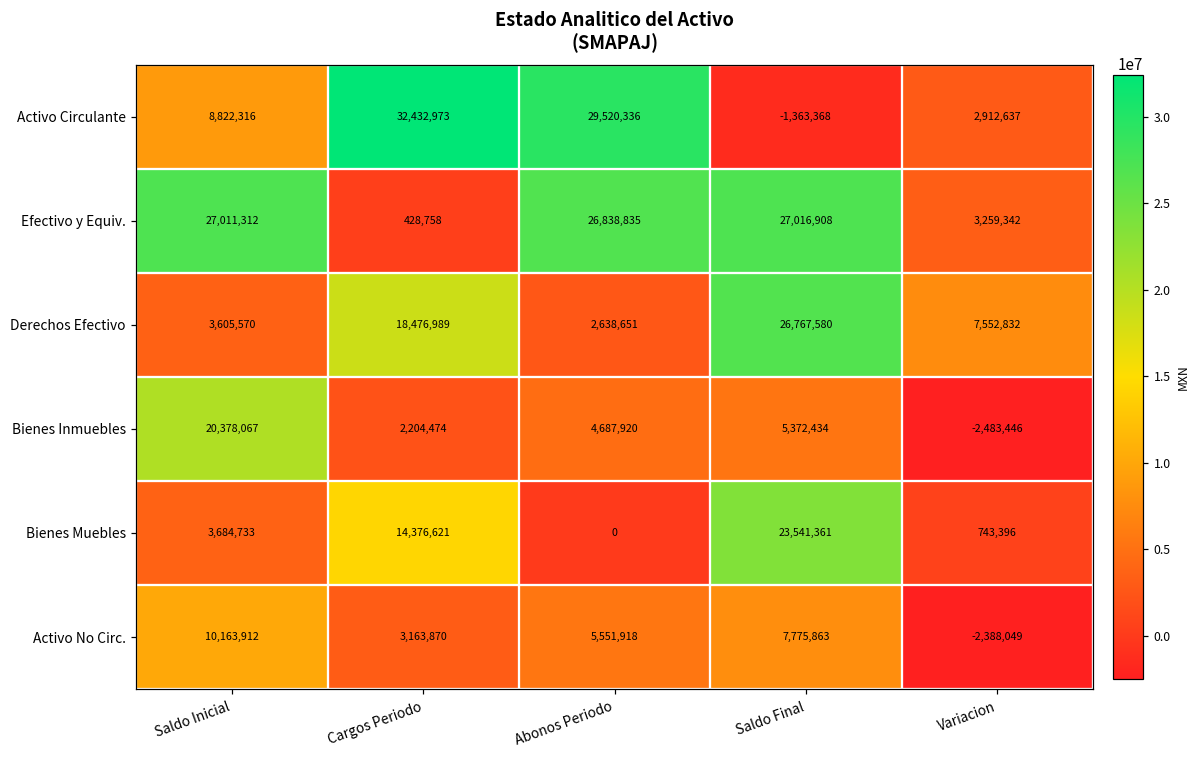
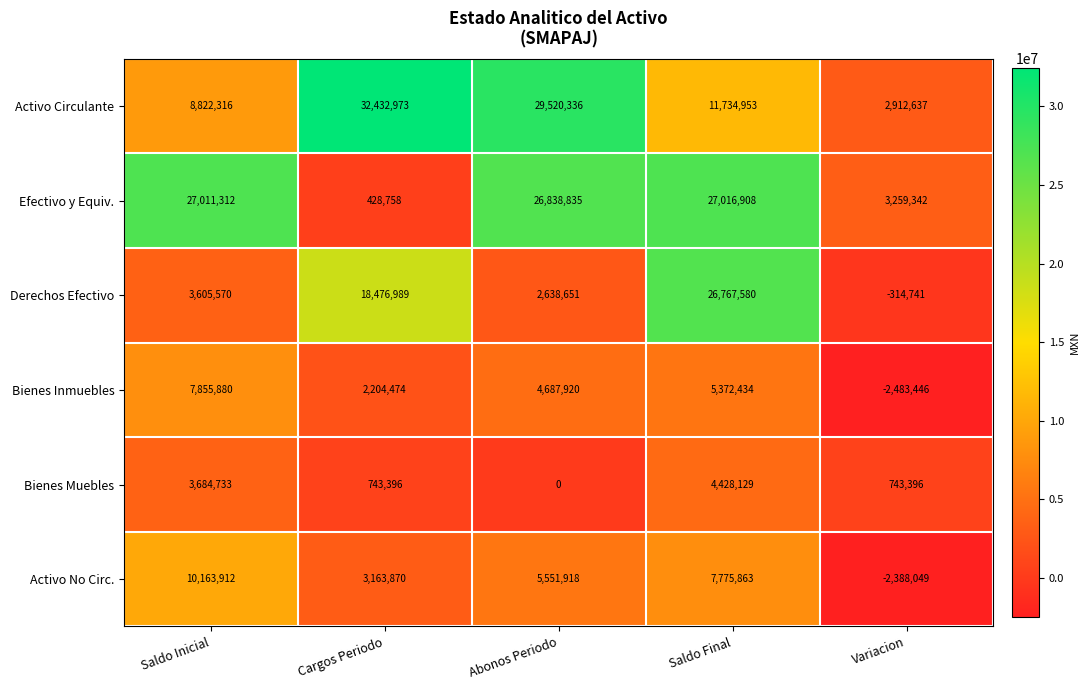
Activo Circulante, Saldo Final: -1,363,368 -> 11,734,953
Derechos Efectivo, Variacion: 7,552,832 -> -314,741
Bienes Inmuebles, Saldo Inicial: 20,378,067 -> 7,855,880
Bienes Muebles, Cargos Periodo: 14,376,621 -> 743,396
Bienes Muebles, Saldo Final: 23,541,361 -> 4,428,129
